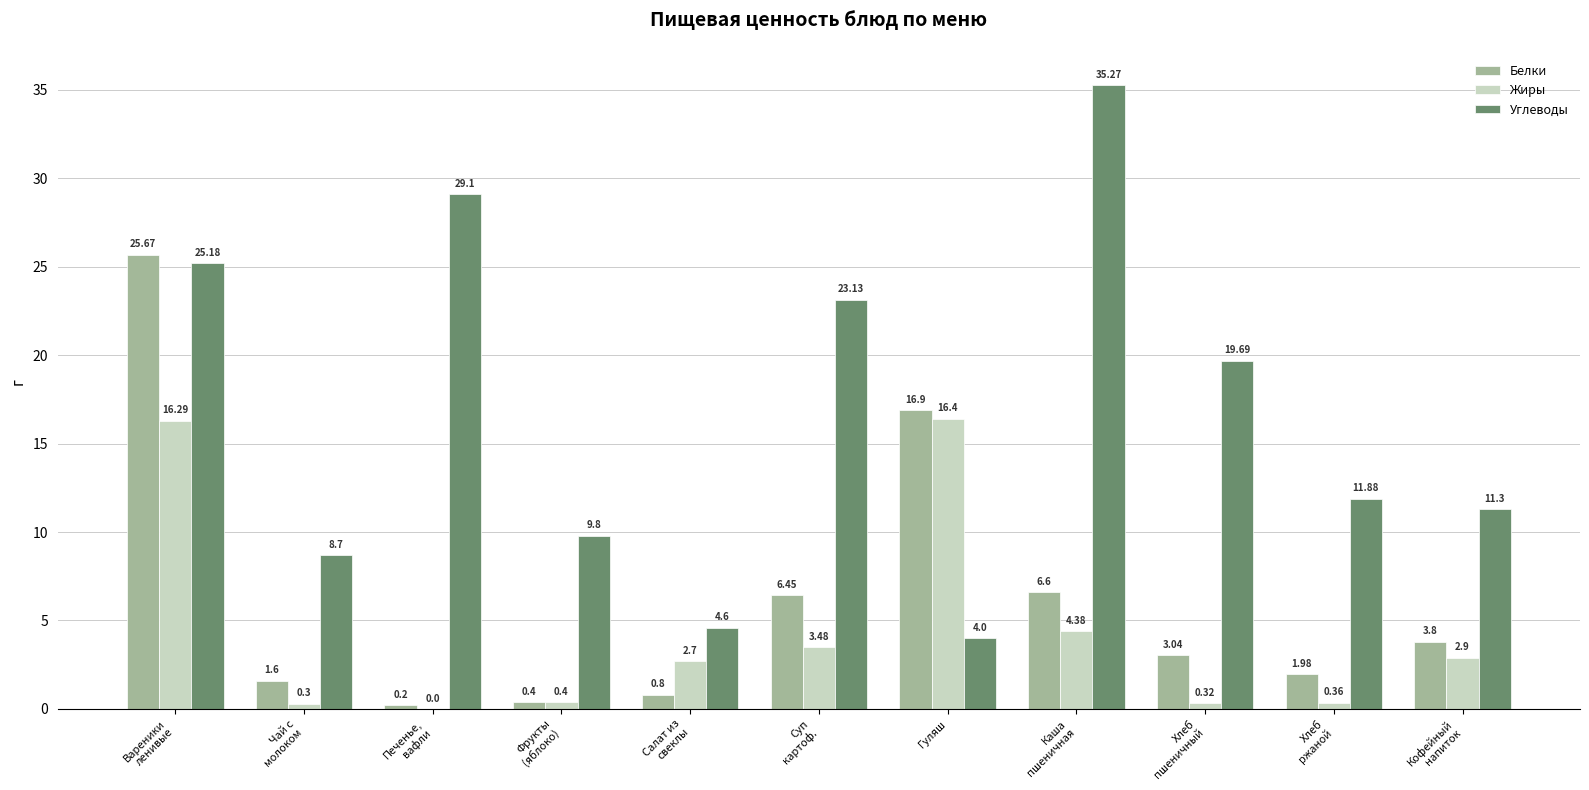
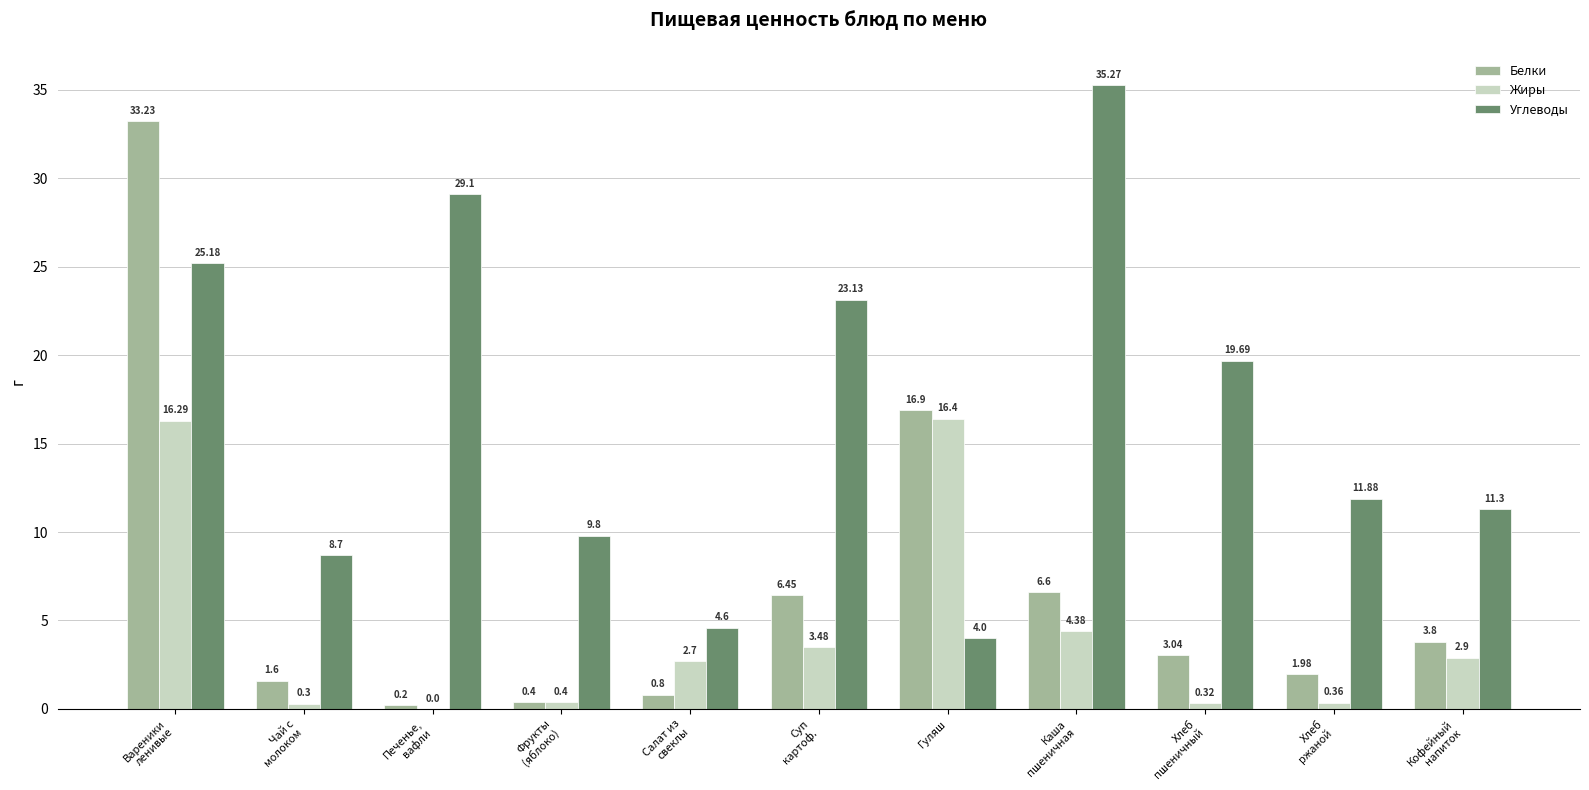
Белки, Вареники ленивые: 25.67 -> 33.23
